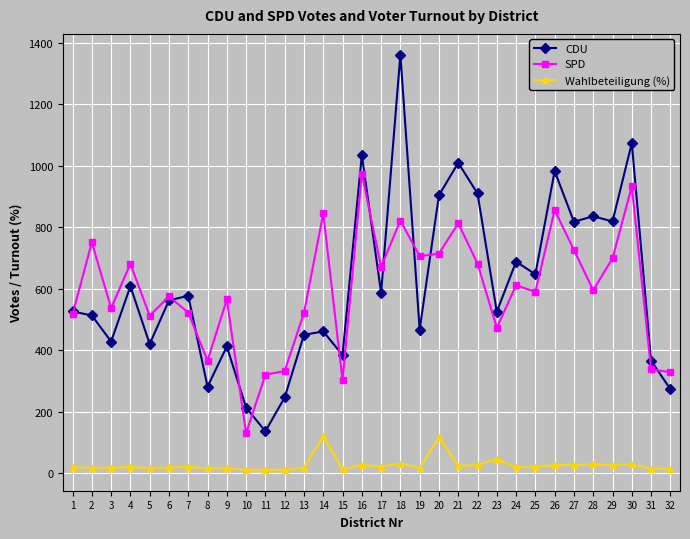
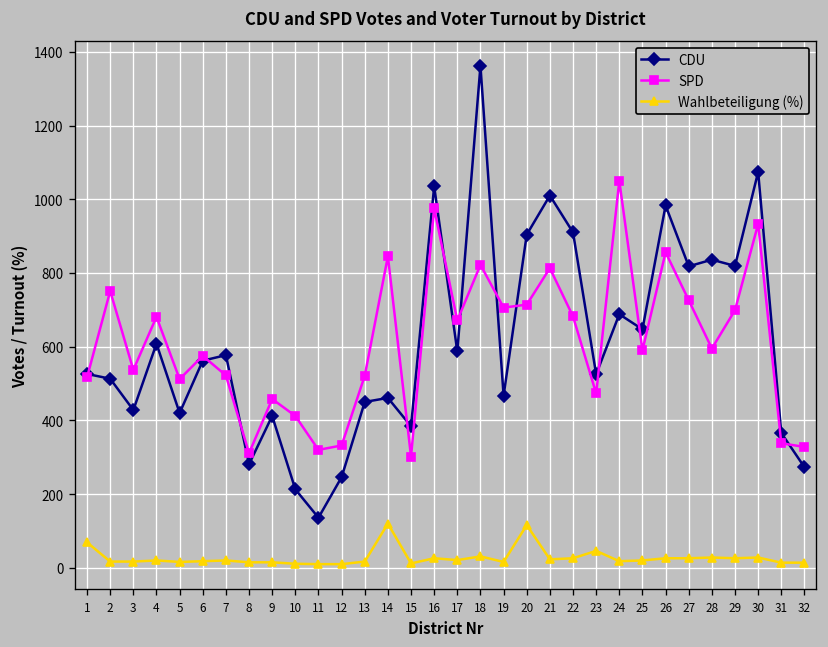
Wahlbeteiligung (%), 1: 20 -> 70
SPD, 8: 370 -> 310
SPD, 9: 570 -> 460
SPD, 10: 130 -> 410
SPD, 24: 610 -> 1050
